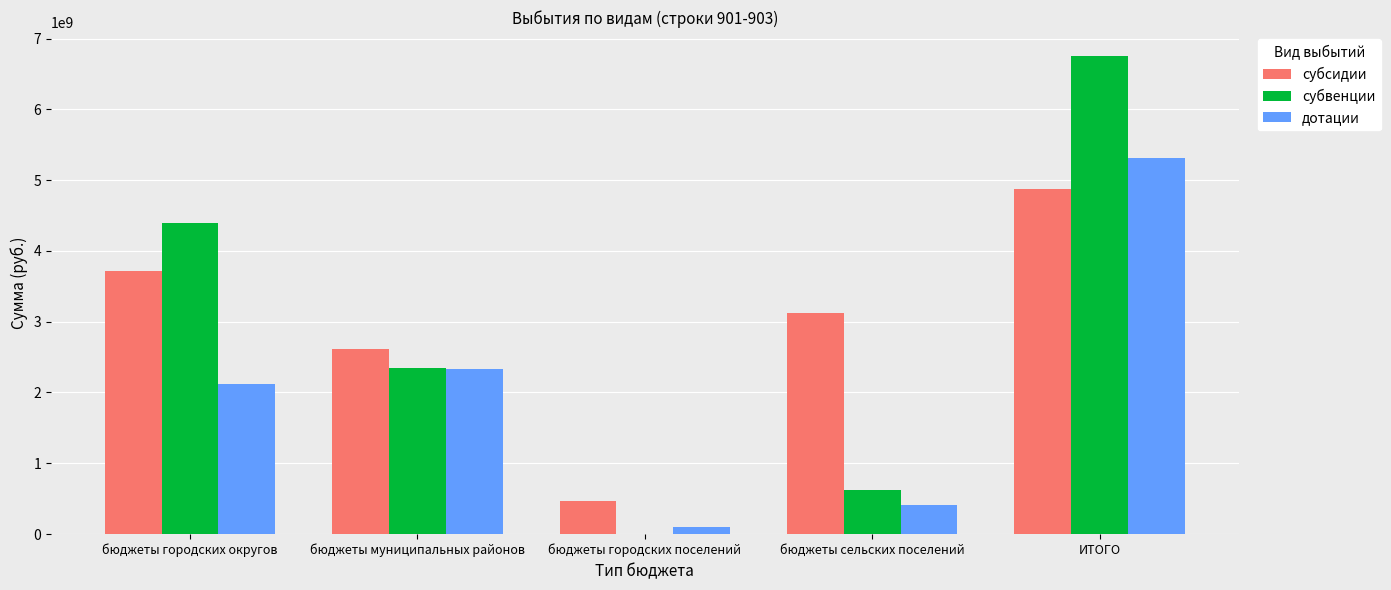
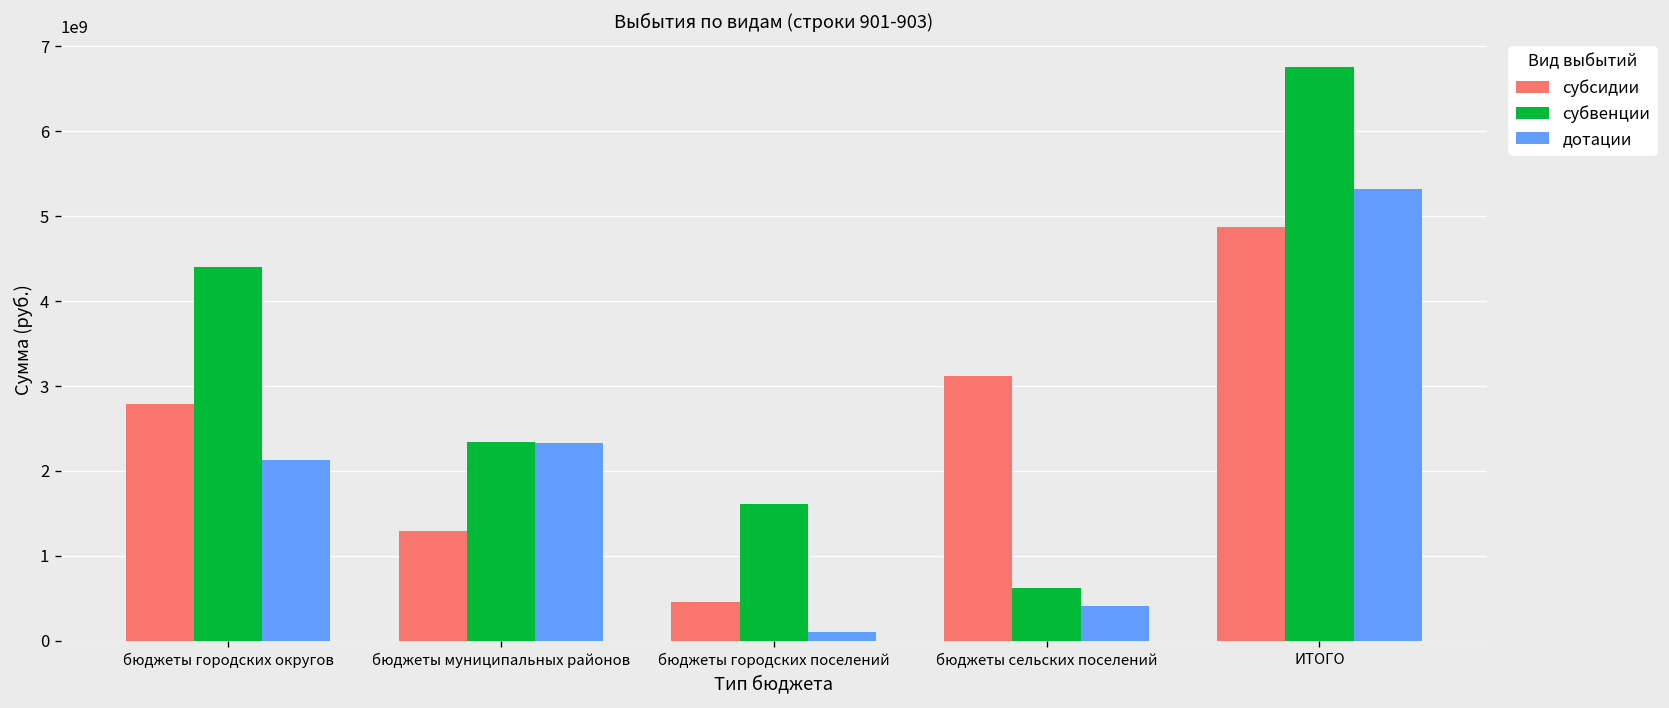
субсидии, бюджеты городских округов: 3700000000 -> 2800000000
субсидии, бюджеты муниципальных районов: 2600000000 -> 1300000000
субвенции, бюджеты городских поселений: 0 -> 1600000000
